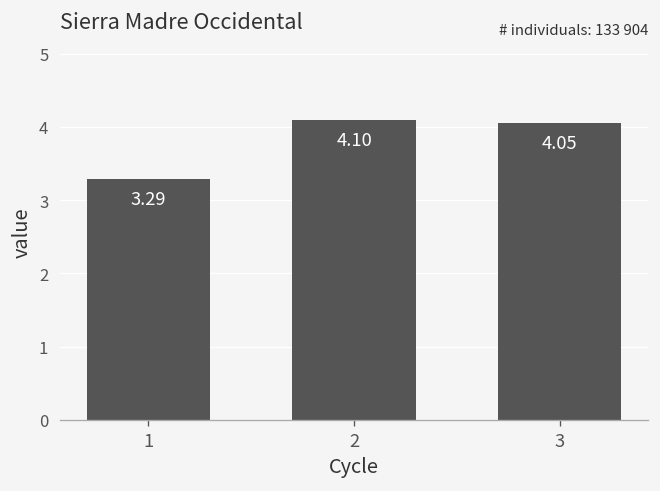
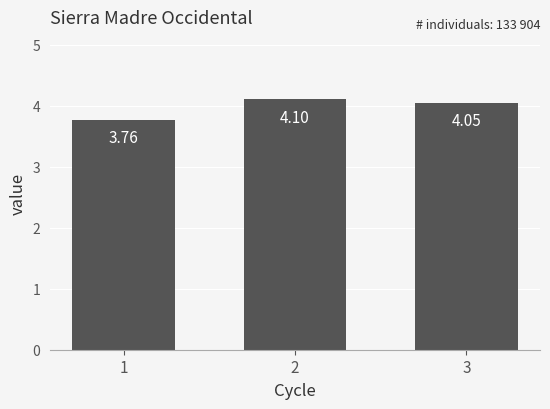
1: 3.29 -> 3.76
